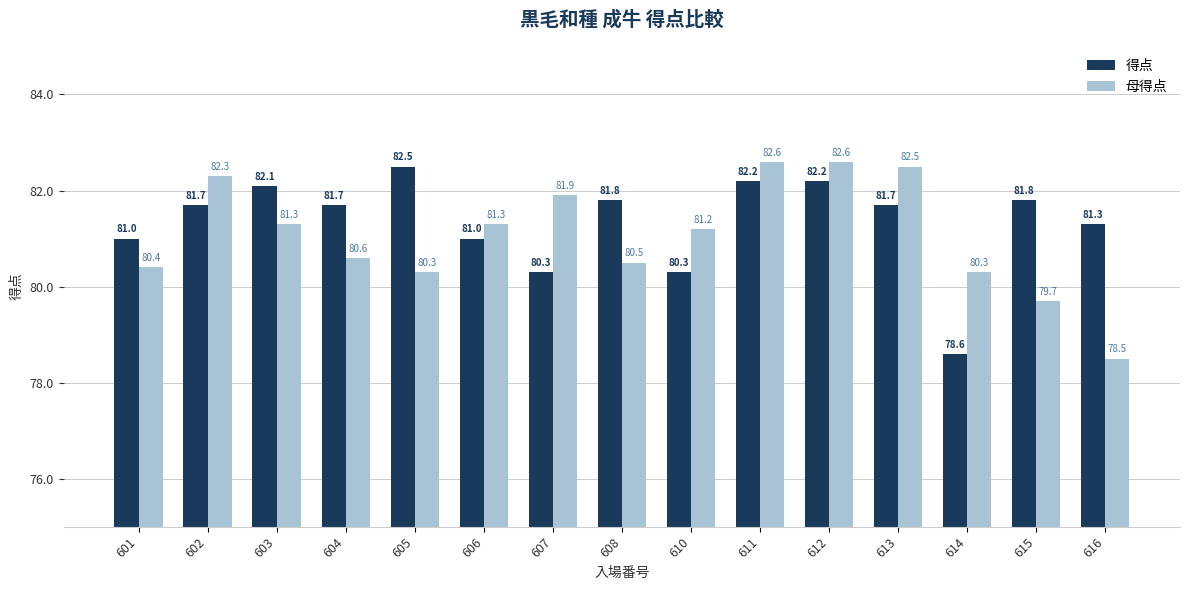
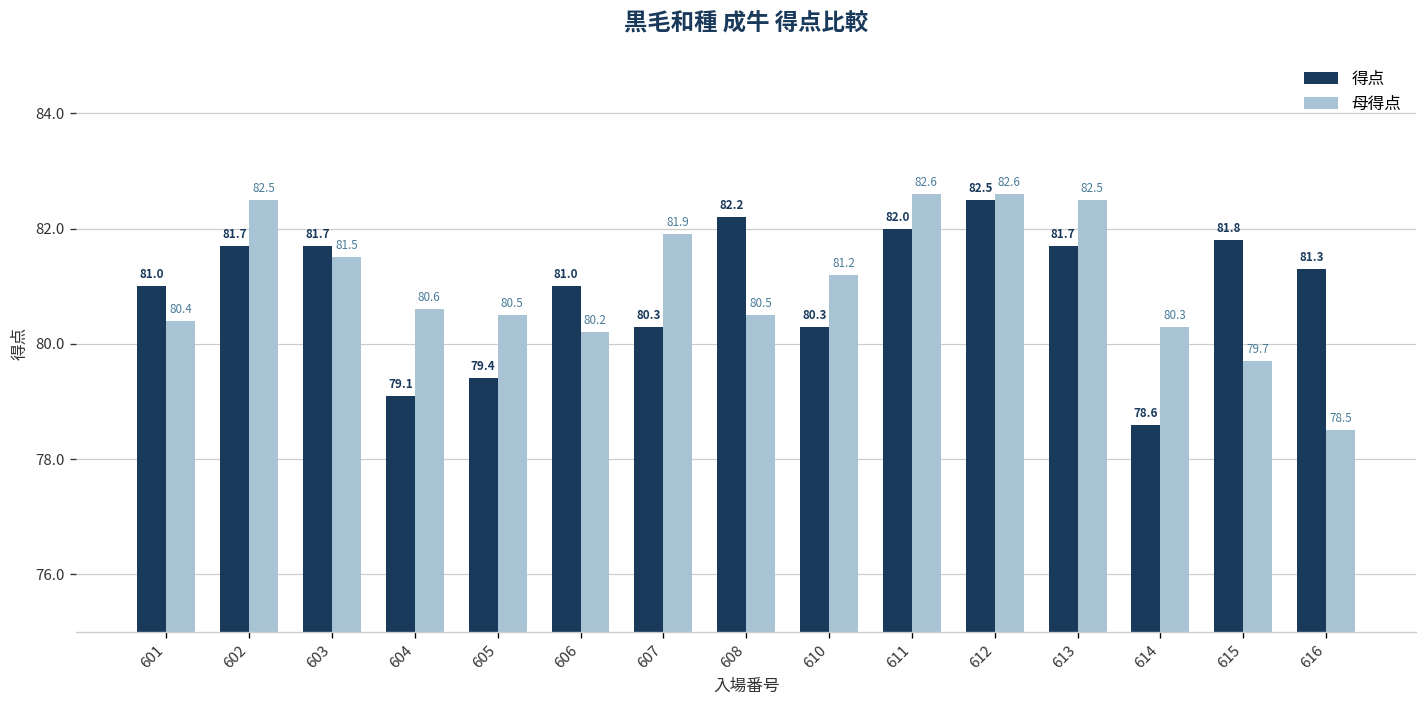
母得点, 602: 82.3 -> 82.5
得点, 603: 82.1 -> 81.7
母得点, 603: 81.3 -> 81.5
得点, 604: 81.7 -> 79.1
得点, 605: 82.5 -> 79.4
母得点, 605: 80.3 -> 80.5
母得点, 606: 81.3 -> 80.2
得点, 608: 81.8 -> 82.2
得点, 611: 82.2 -> 82.0
得点, 612: 82.2 -> 82.5
